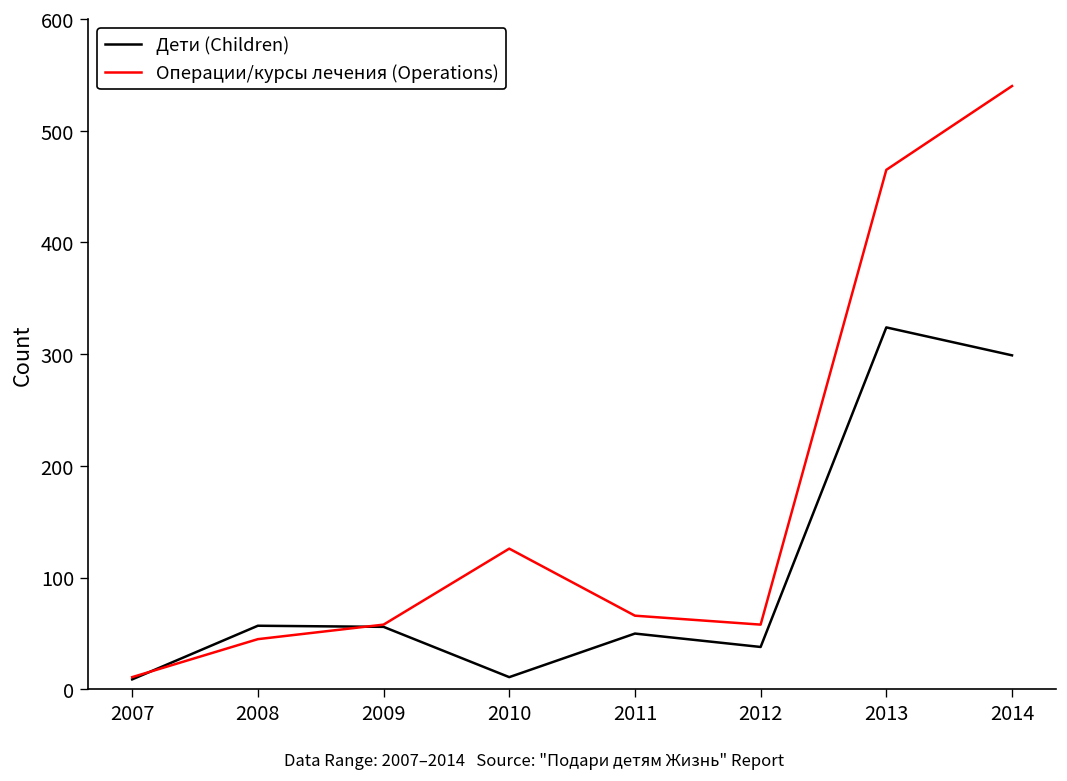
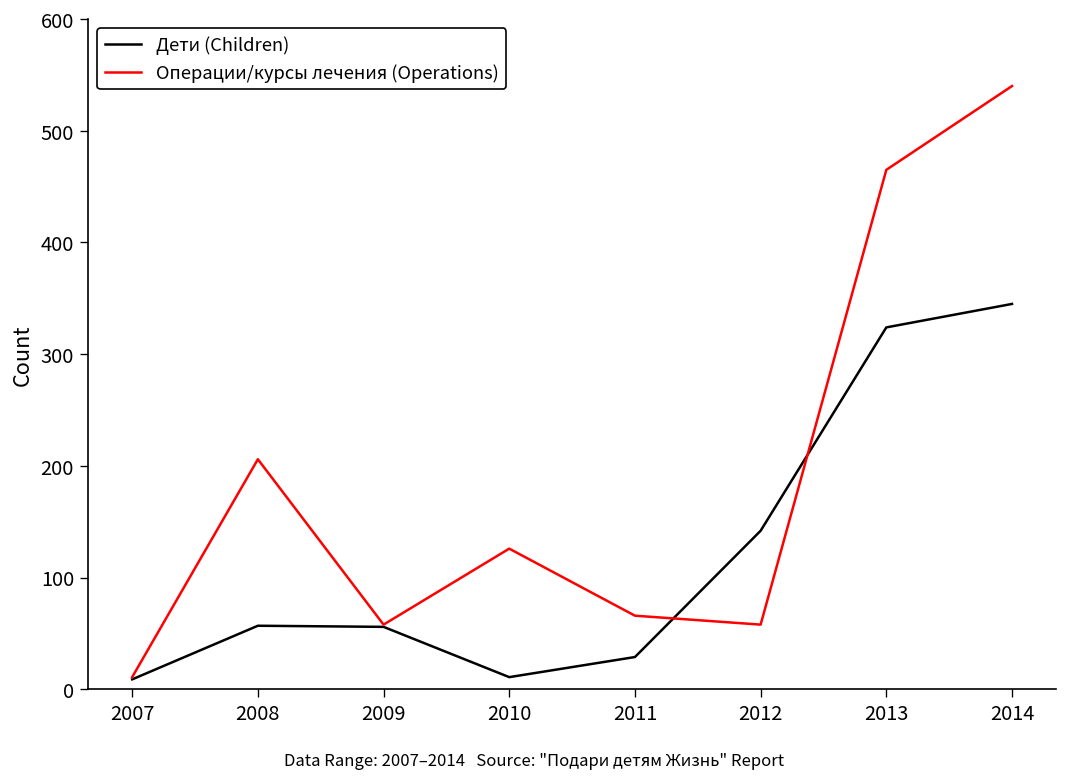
Операции/курсы лечения (Operations), 2008: 50 -> 210
Дети (Children), 2011: 50 -> 30
Дети (Children), 2012: 40 -> 140
Дети (Children), 2014: 300 -> 350
